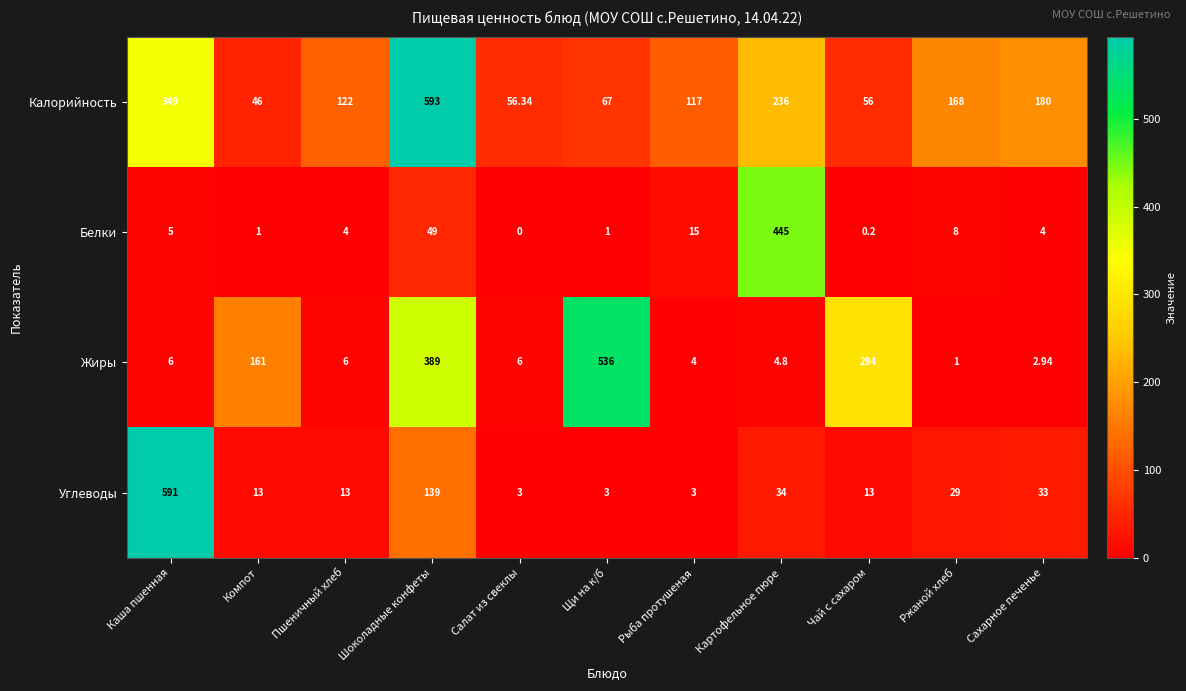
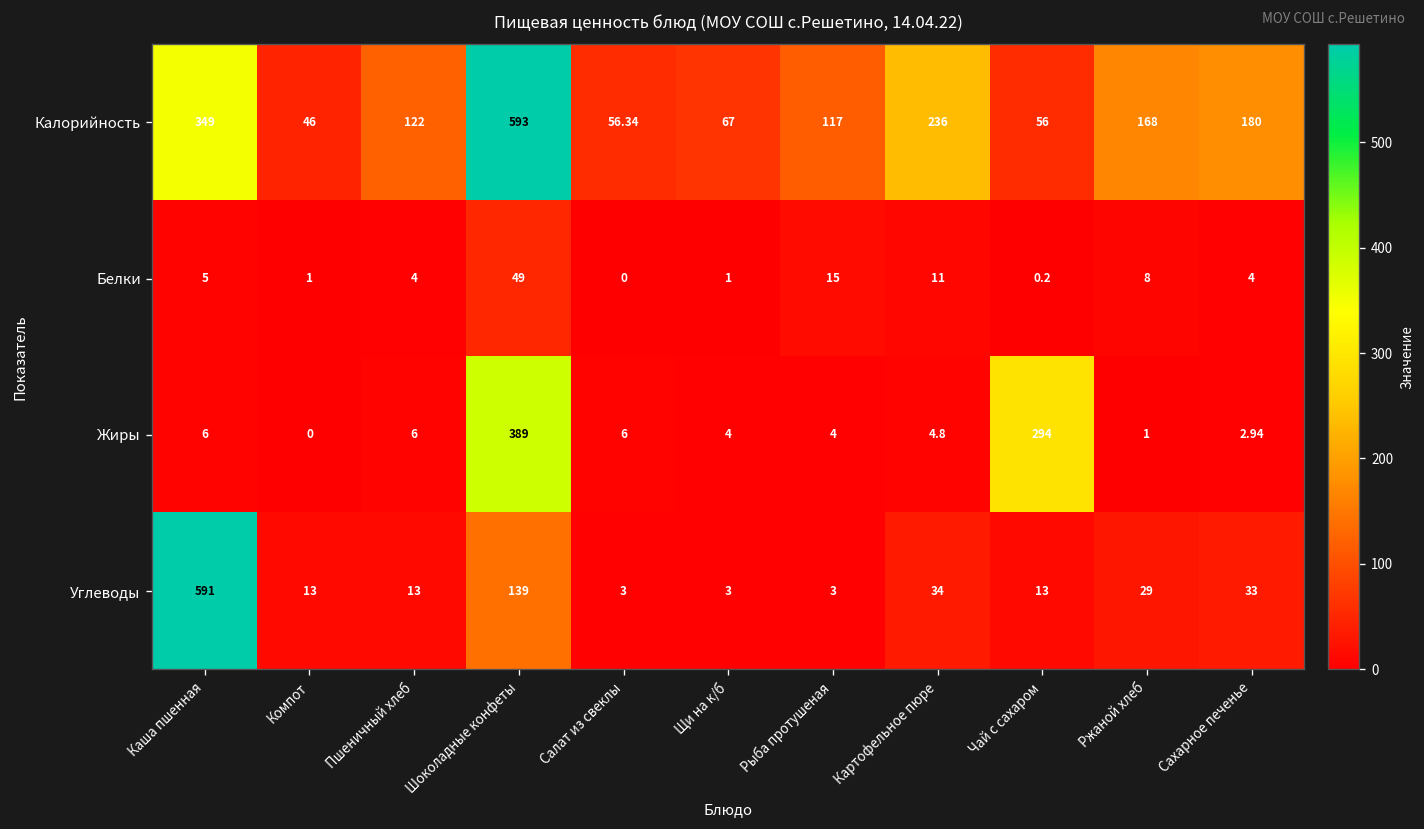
Белки, Картофельное пюре: 445 -> 11
Жиры, Компот: 161 -> 0
Жиры, Щи на к/б: 536 -> 4
